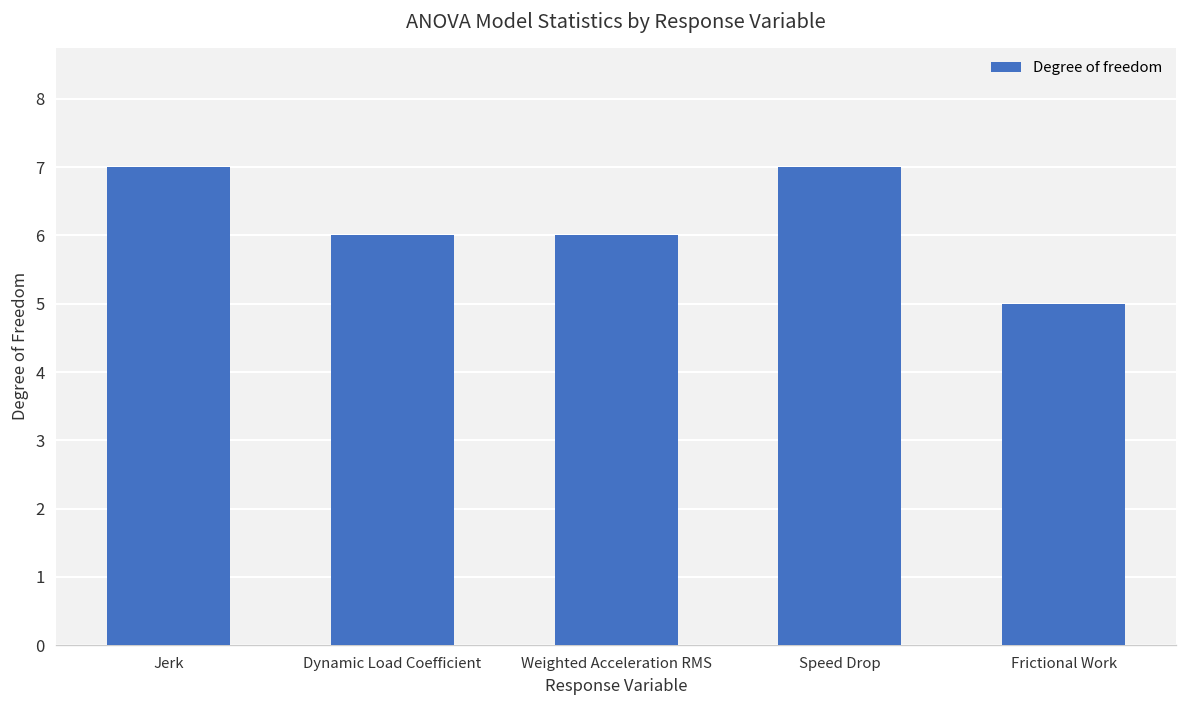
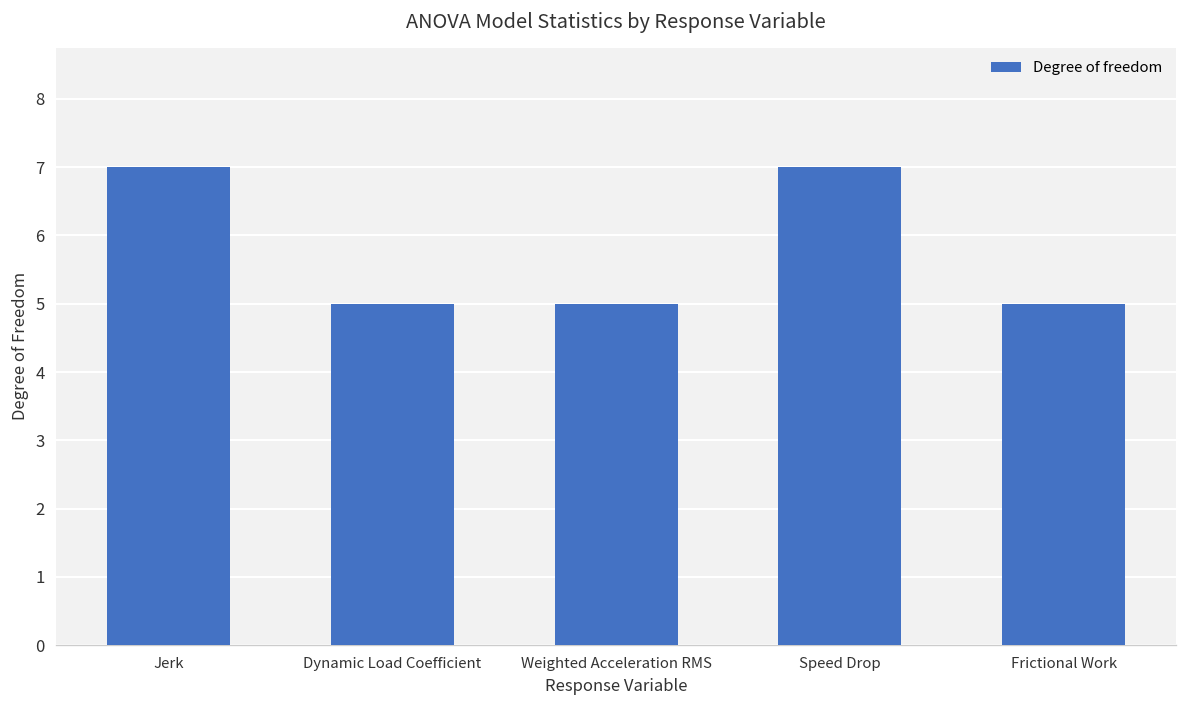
Dynamic Load Coefficient: 6 -> 5
Weighted Acceleration RMS: 6 -> 5
